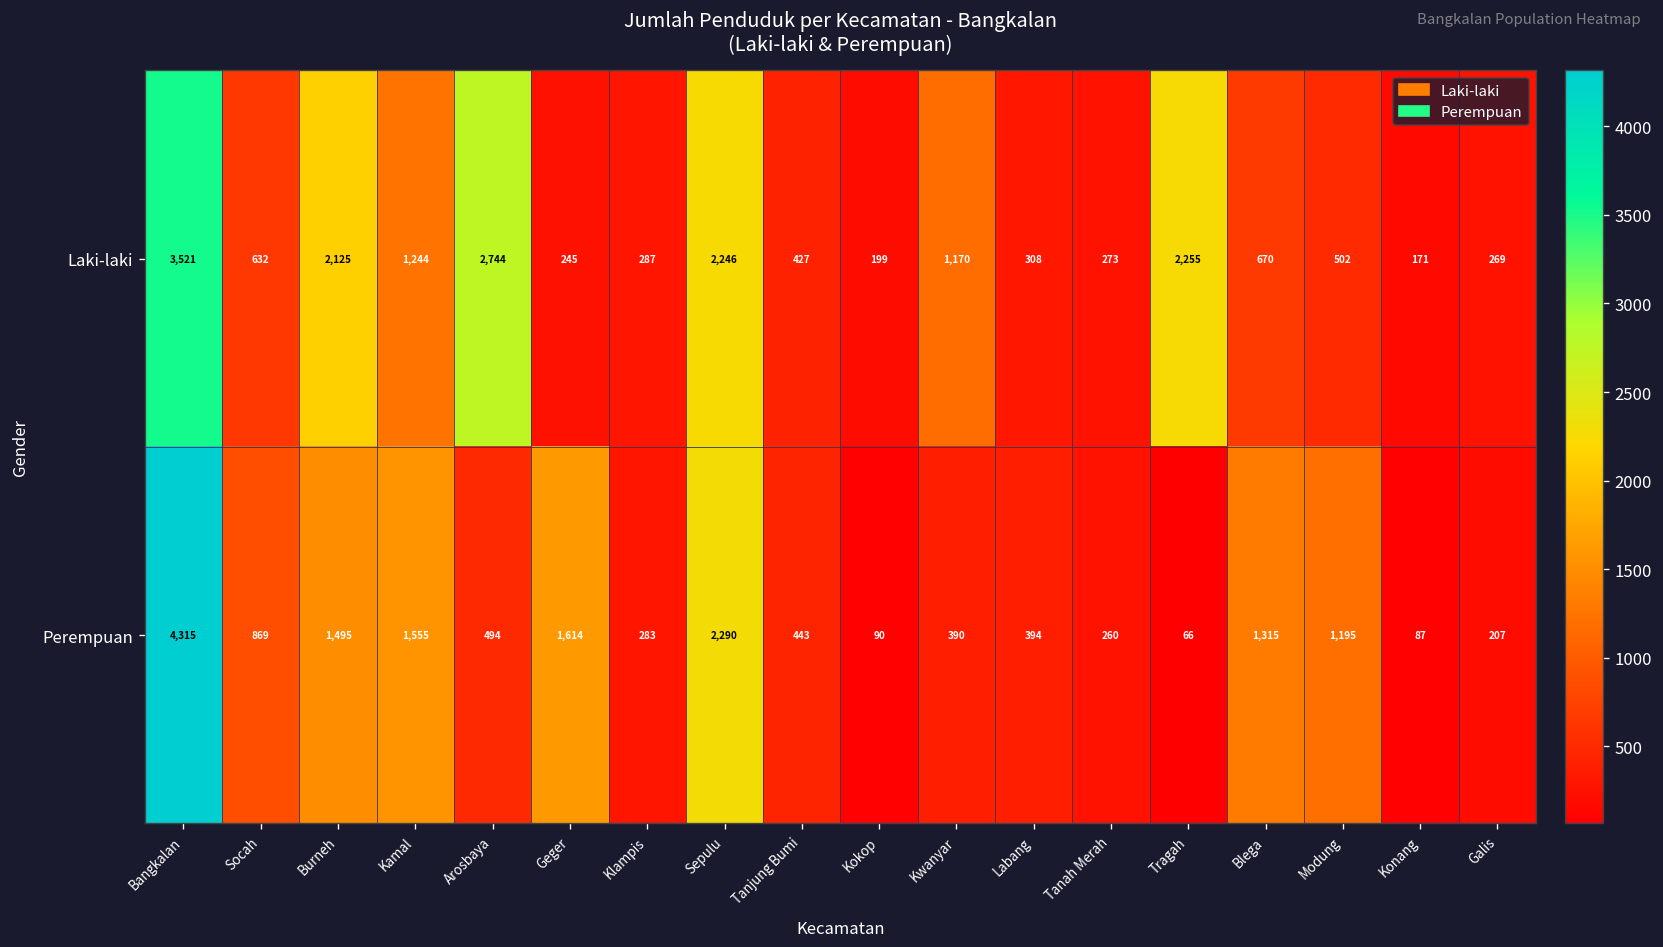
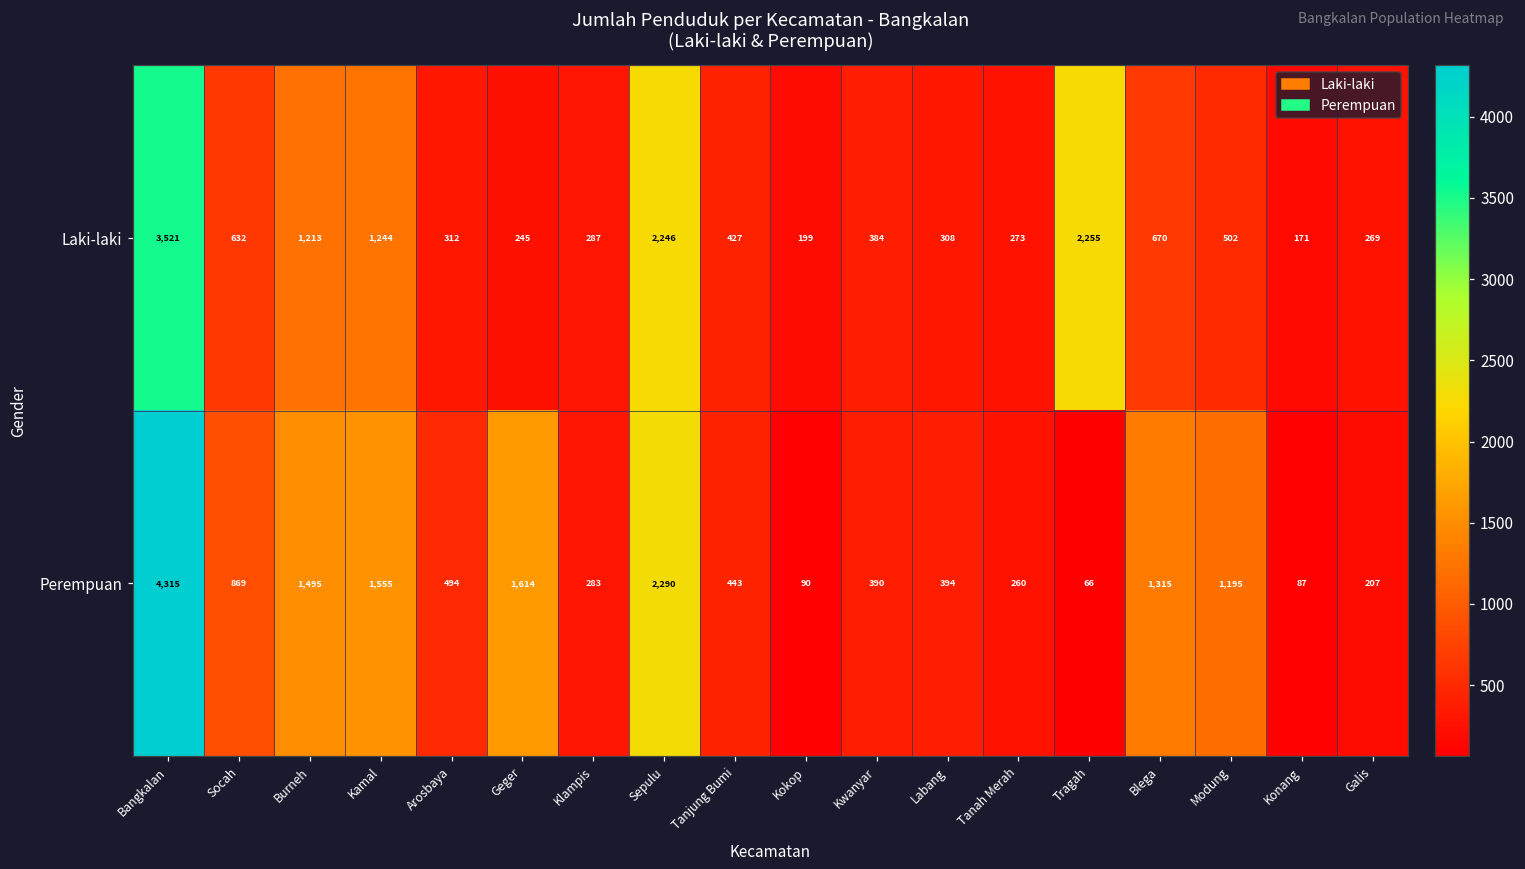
Laki-laki, Burneh: 2,125 -> 1,213
Laki-laki, Arosbaya: 2,744 -> 312
Laki-laki, Kwanyar: 1,170 -> 384
